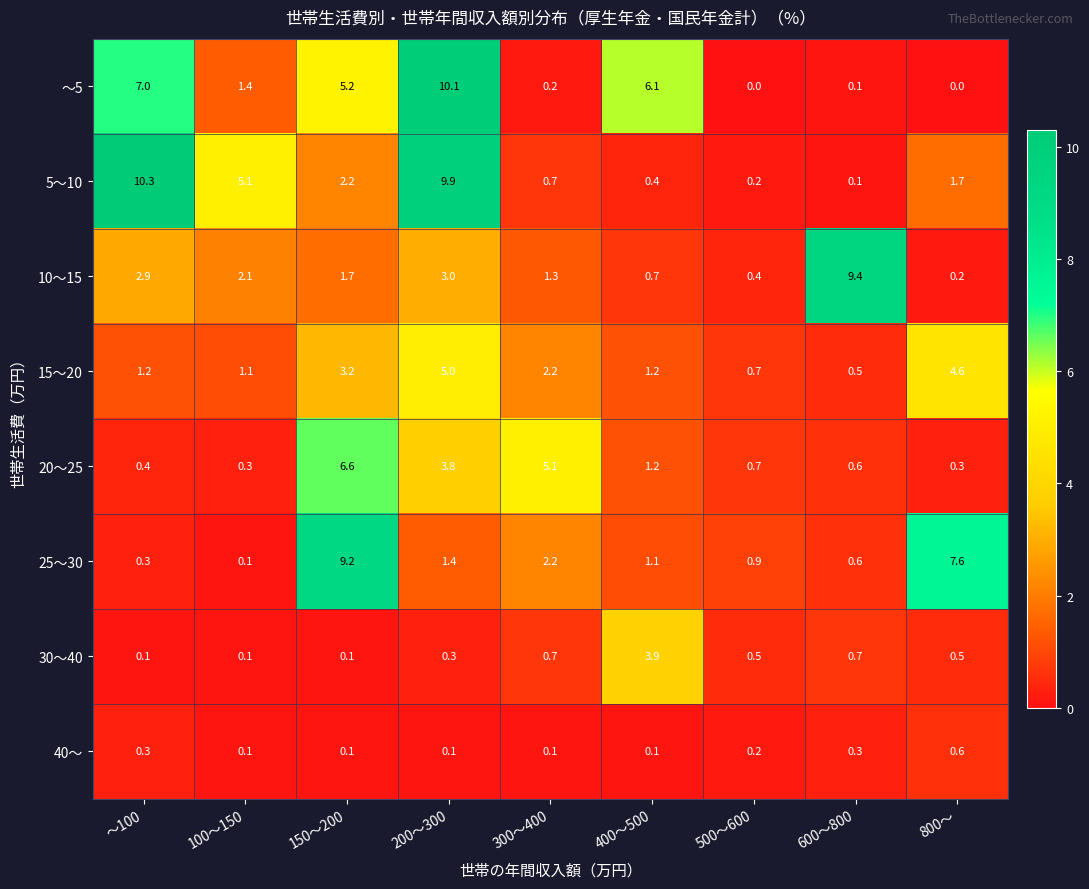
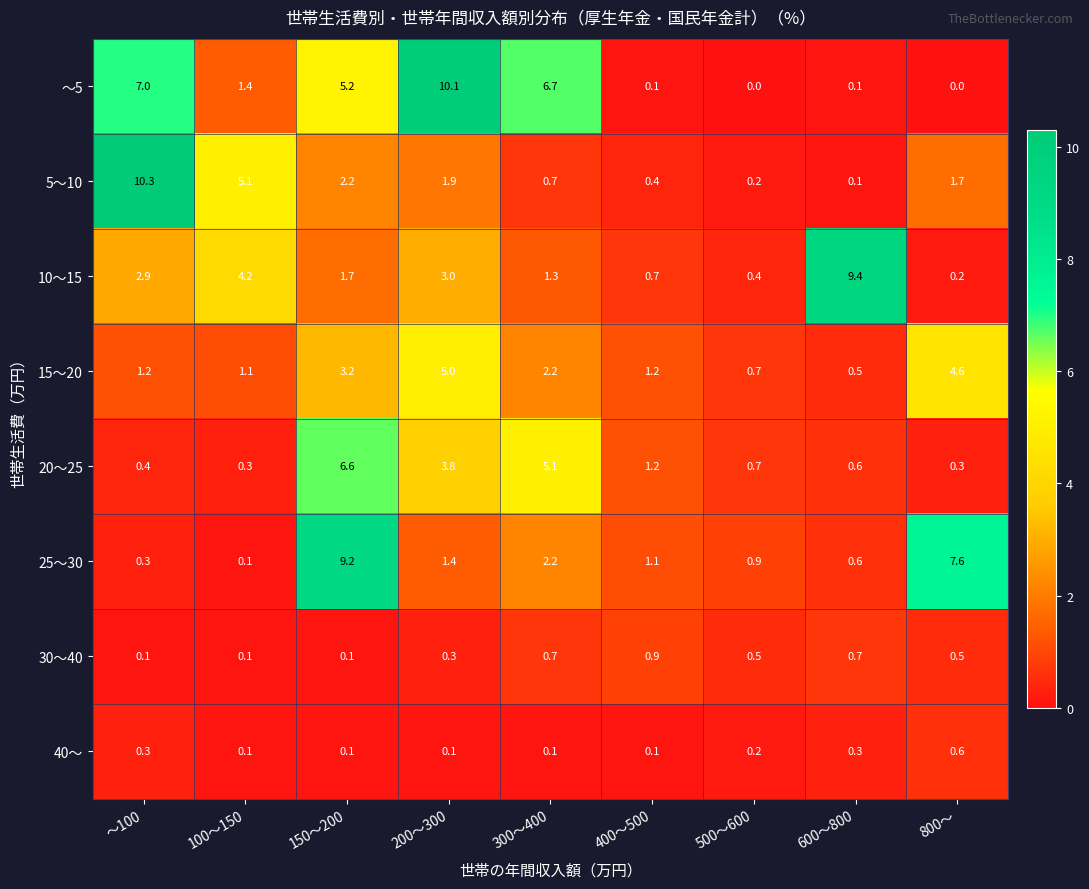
～5, 300～400: 0.2 -> 6.7
～5, 400～500: 6.1 -> 0.1
5～10, 200～300: 9.9 -> 1.9
10～15, 100～150: 2.1 -> 4.2
30～40, 400～500: 3.9 -> 0.9
